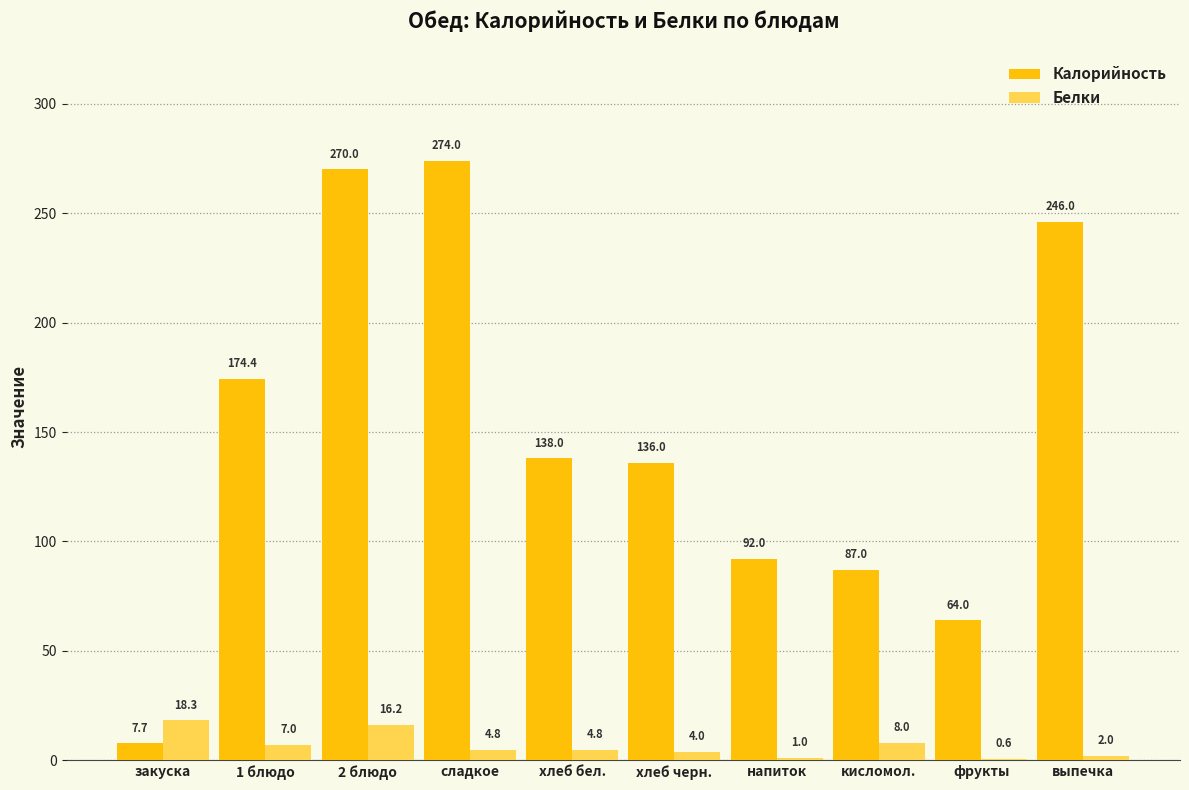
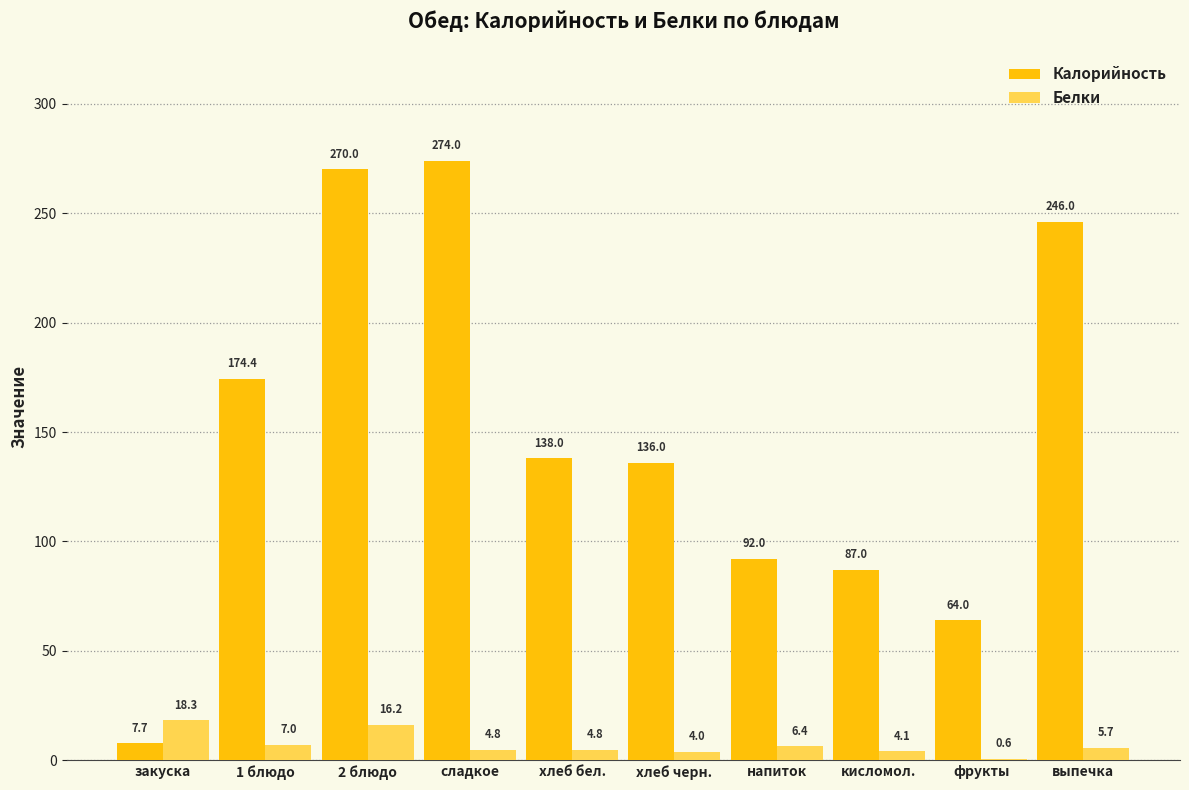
Белки, напиток: 1.0 -> 6.4
Белки, кисломол.: 8.0 -> 4.1
Белки, выпечка: 2.0 -> 5.7
